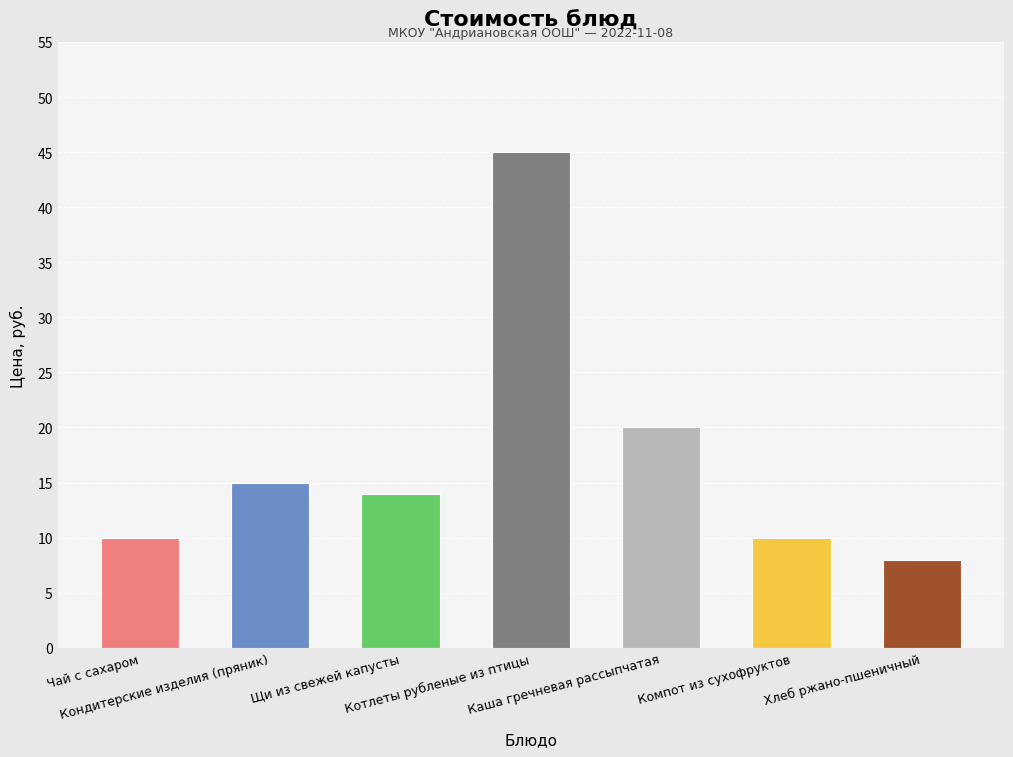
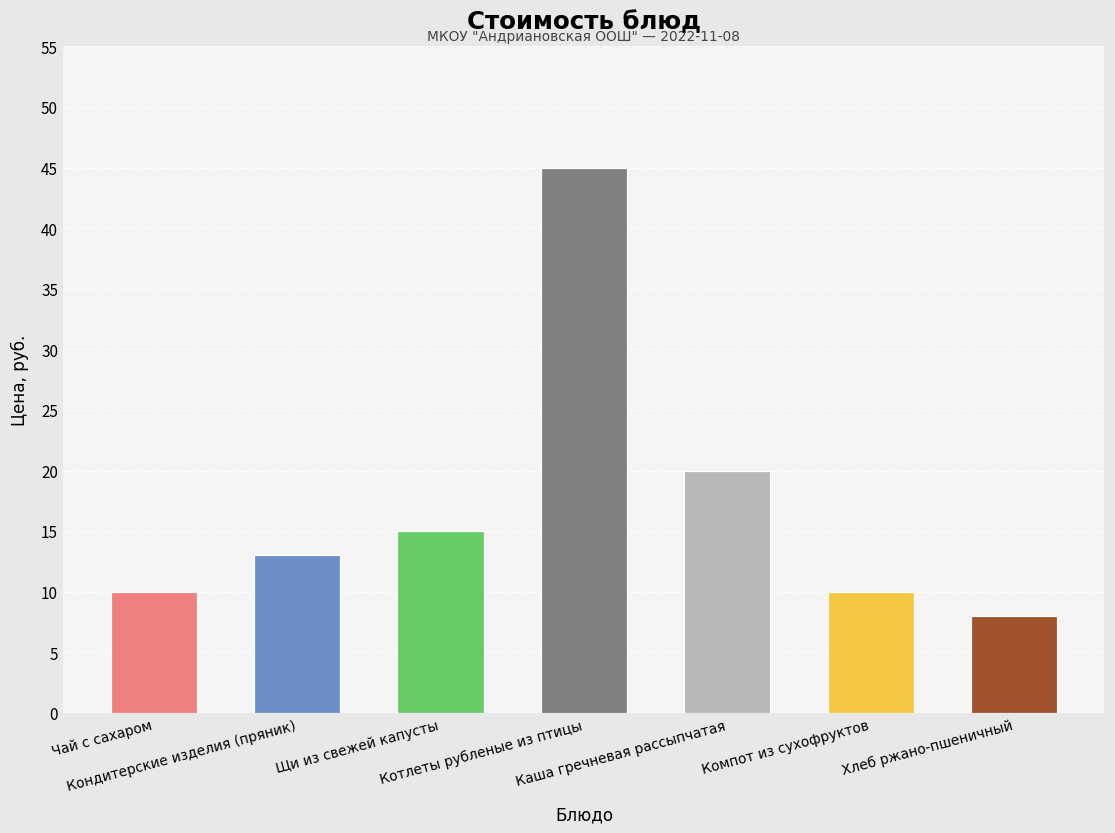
Кондитерские изделия (пряник): 15 -> 13
Щи из свежей капусты: 14 -> 15
